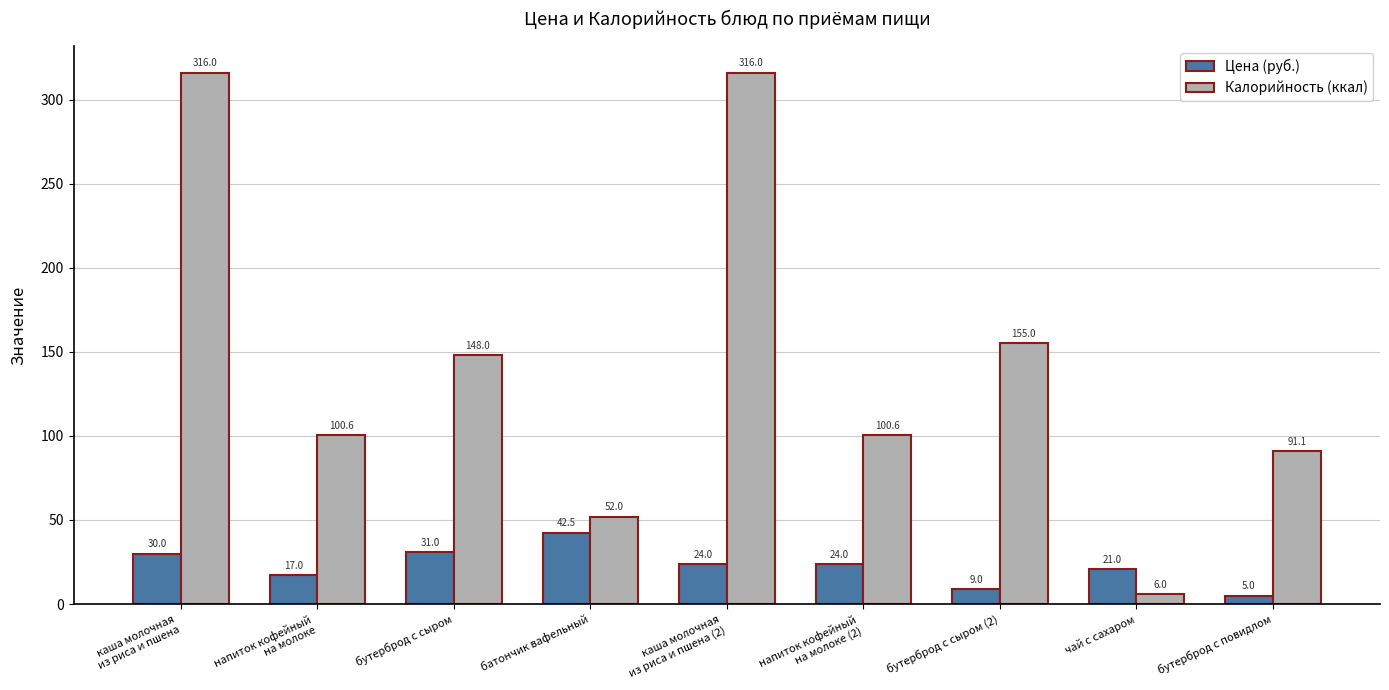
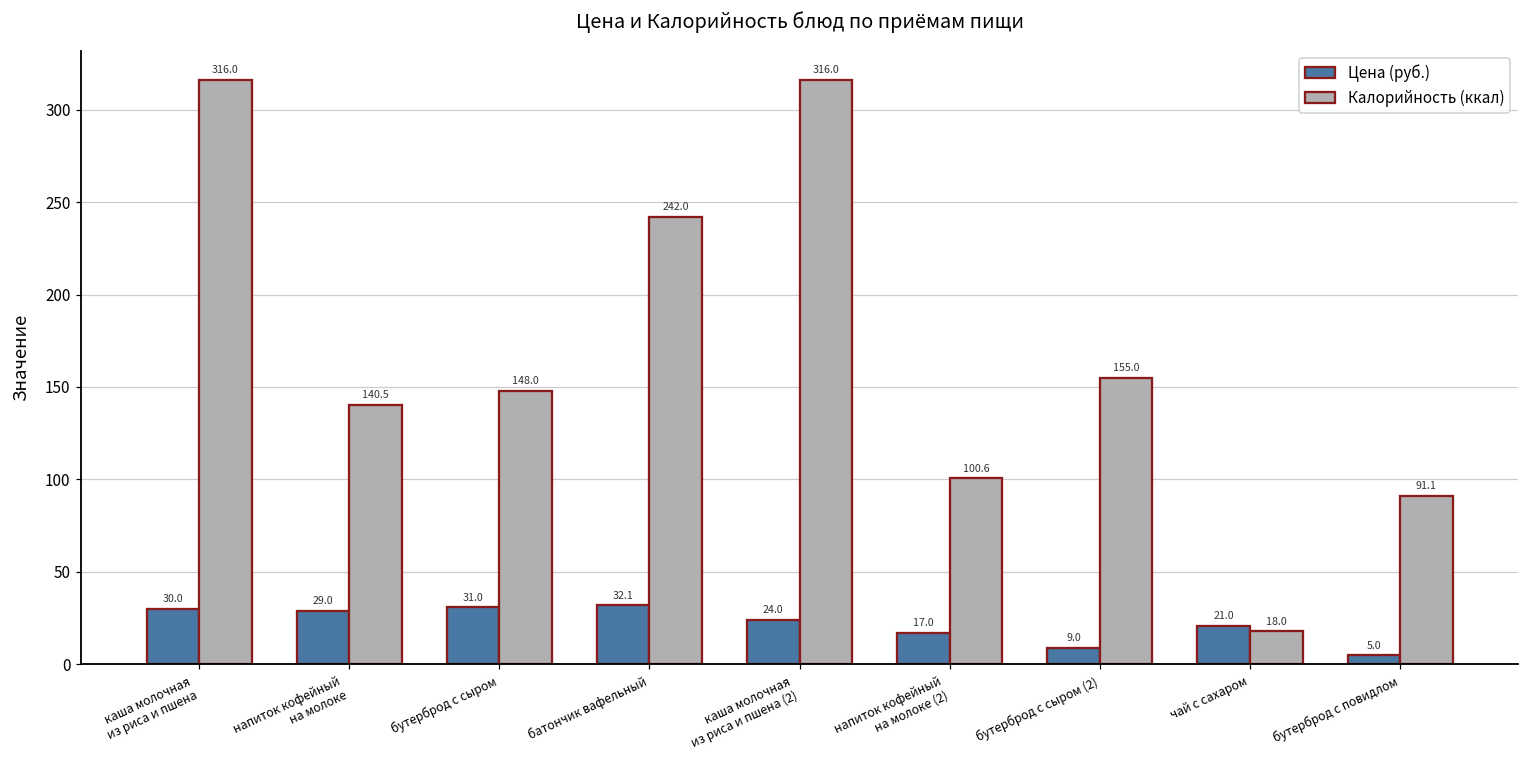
Цена (руб.), напиток кофейный на молоке: 17.0 -> 29.0
Калорийность (ккал), напиток кофейный на молоке: 100.6 -> 140.5
Цена (руб.), батончик вафельный: 42.5 -> 32.1
Калорийность (ккал), батончик вафельный: 52.0 -> 242.0
Цена (руб.), напиток кофейный на молоке (2): 24.0 -> 17.0
Калорийность (ккал), чай с сахаром: 6.0 -> 18.0
